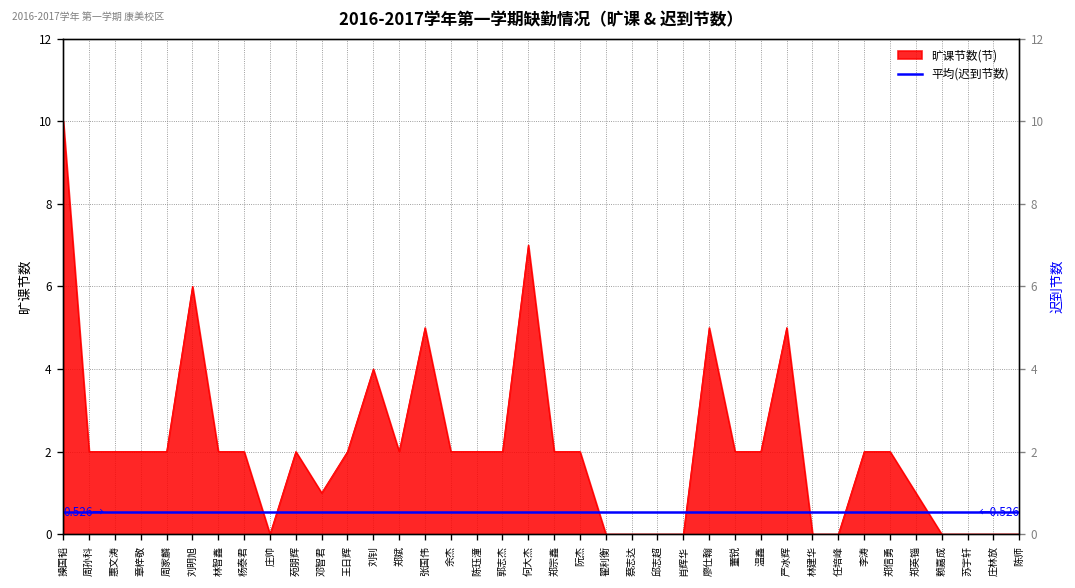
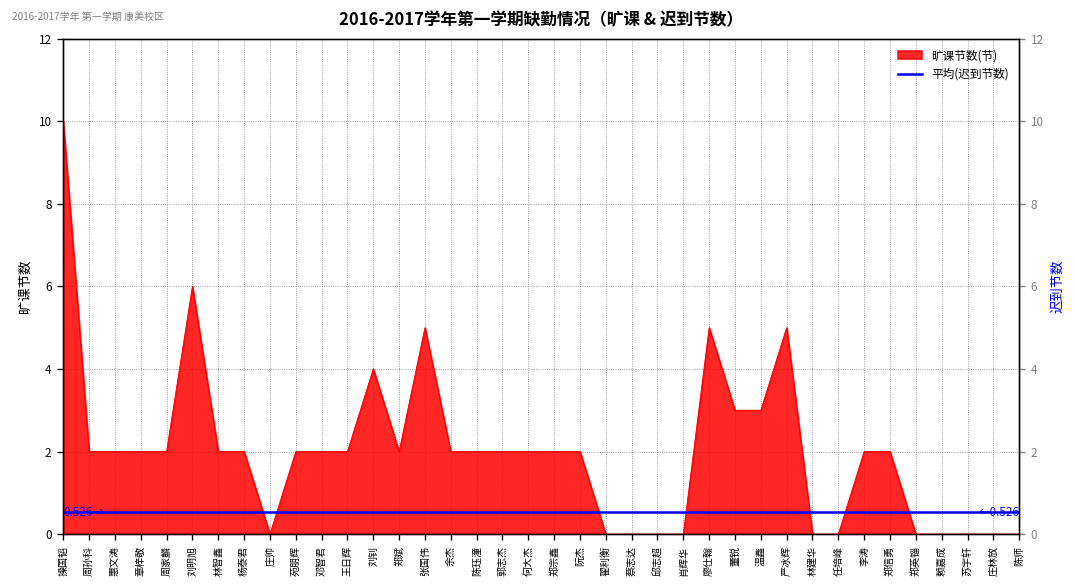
邓智君: 1 -> 2
何大杰: 7 -> 2
董锐: 2 -> 3
温鑫: 2 -> 3
郑英锱: 1 -> 0
